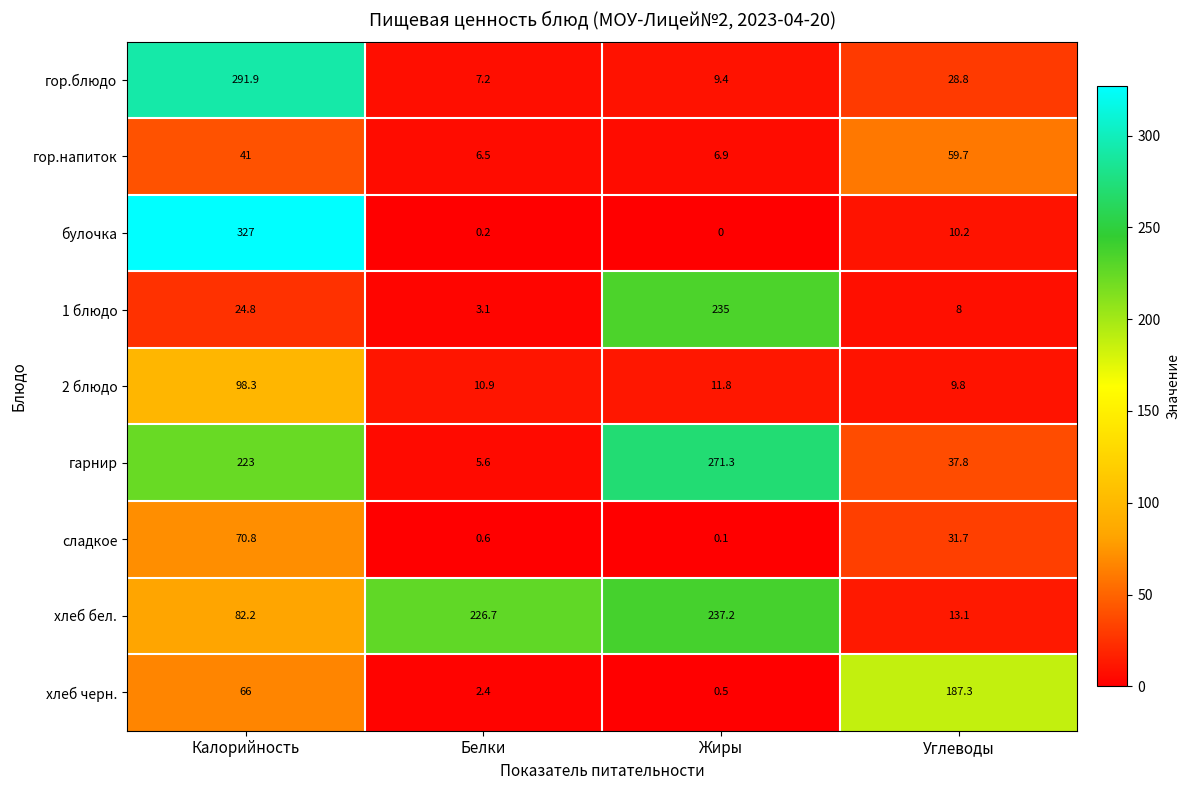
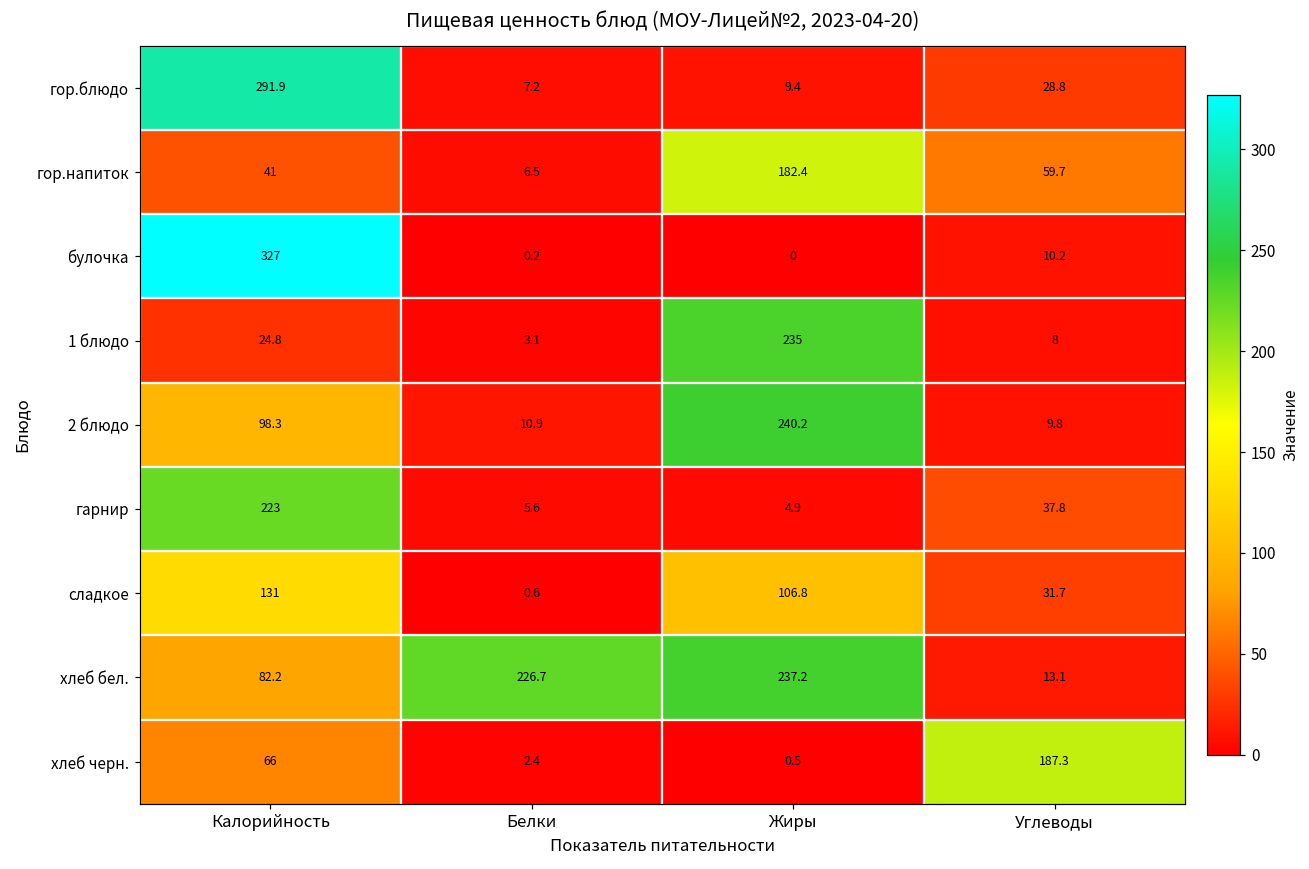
гор.напиток, Жиры: 6.9 -> 182.4
2 блюдо, Жиры: 11.8 -> 240.2
гарнир, Жиры: 271.3 -> 4.9
сладкое, Калорийность: 70.8 -> 131
сладкое, Жиры: 0.1 -> 106.8
